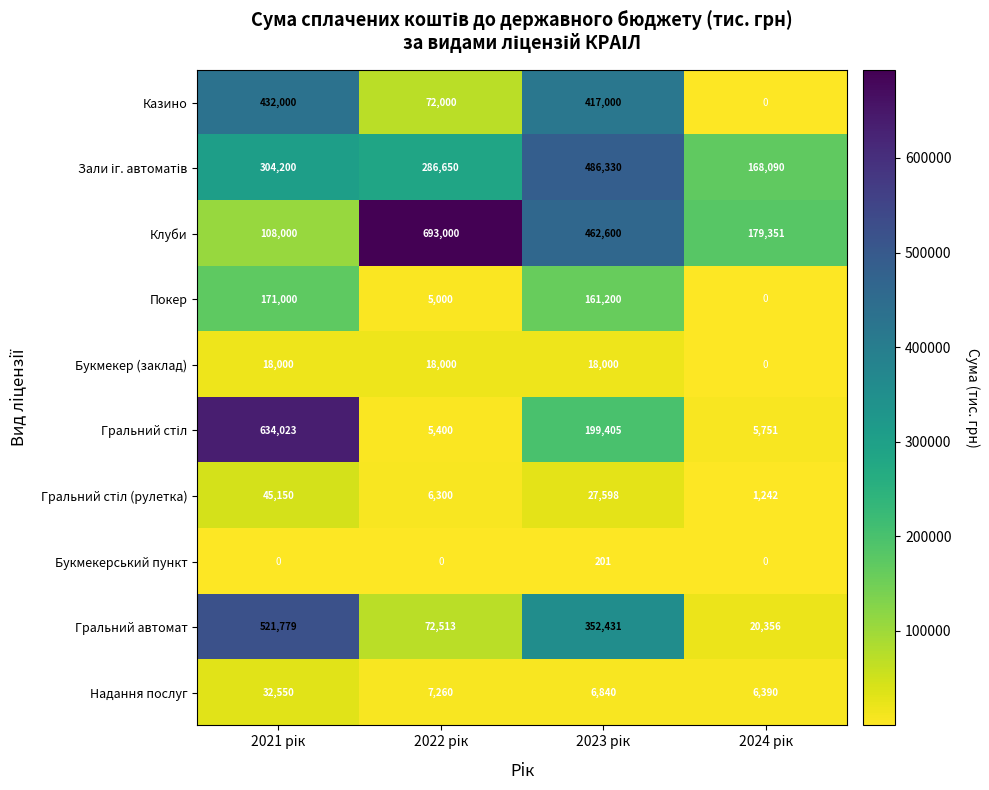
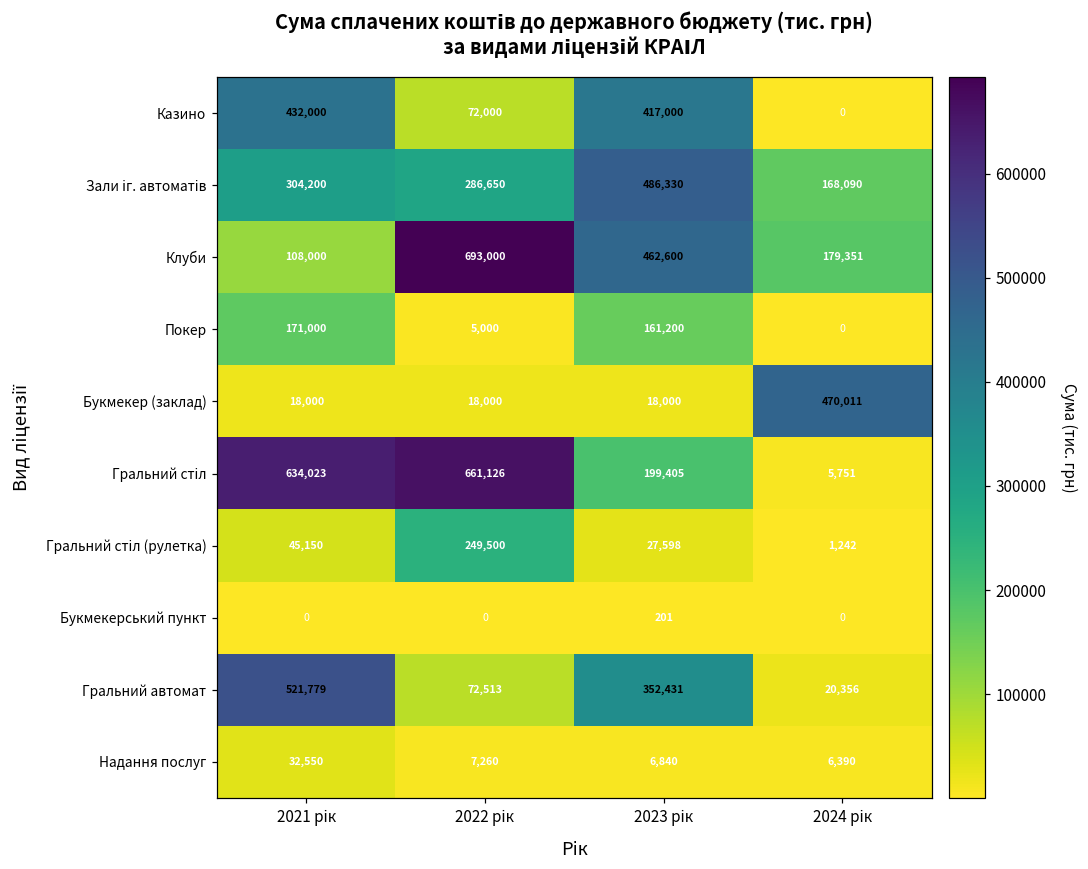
Букмекер (заклад), 2024 рік: 0 -> 470,011
Гральний стіл, 2022 рік: 5,400 -> 661,126
Гральний стіл (рулетка), 2022 рік: 6,300 -> 249,500
